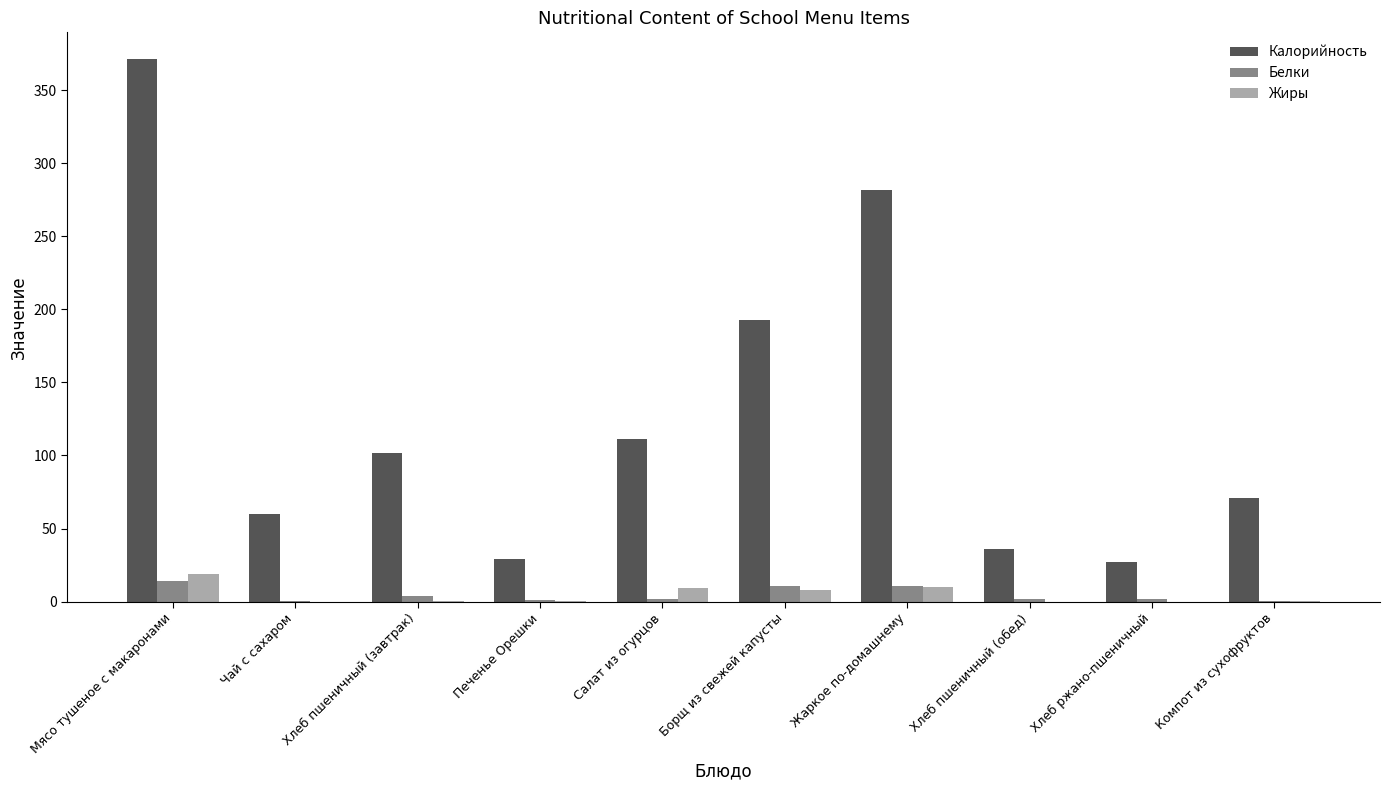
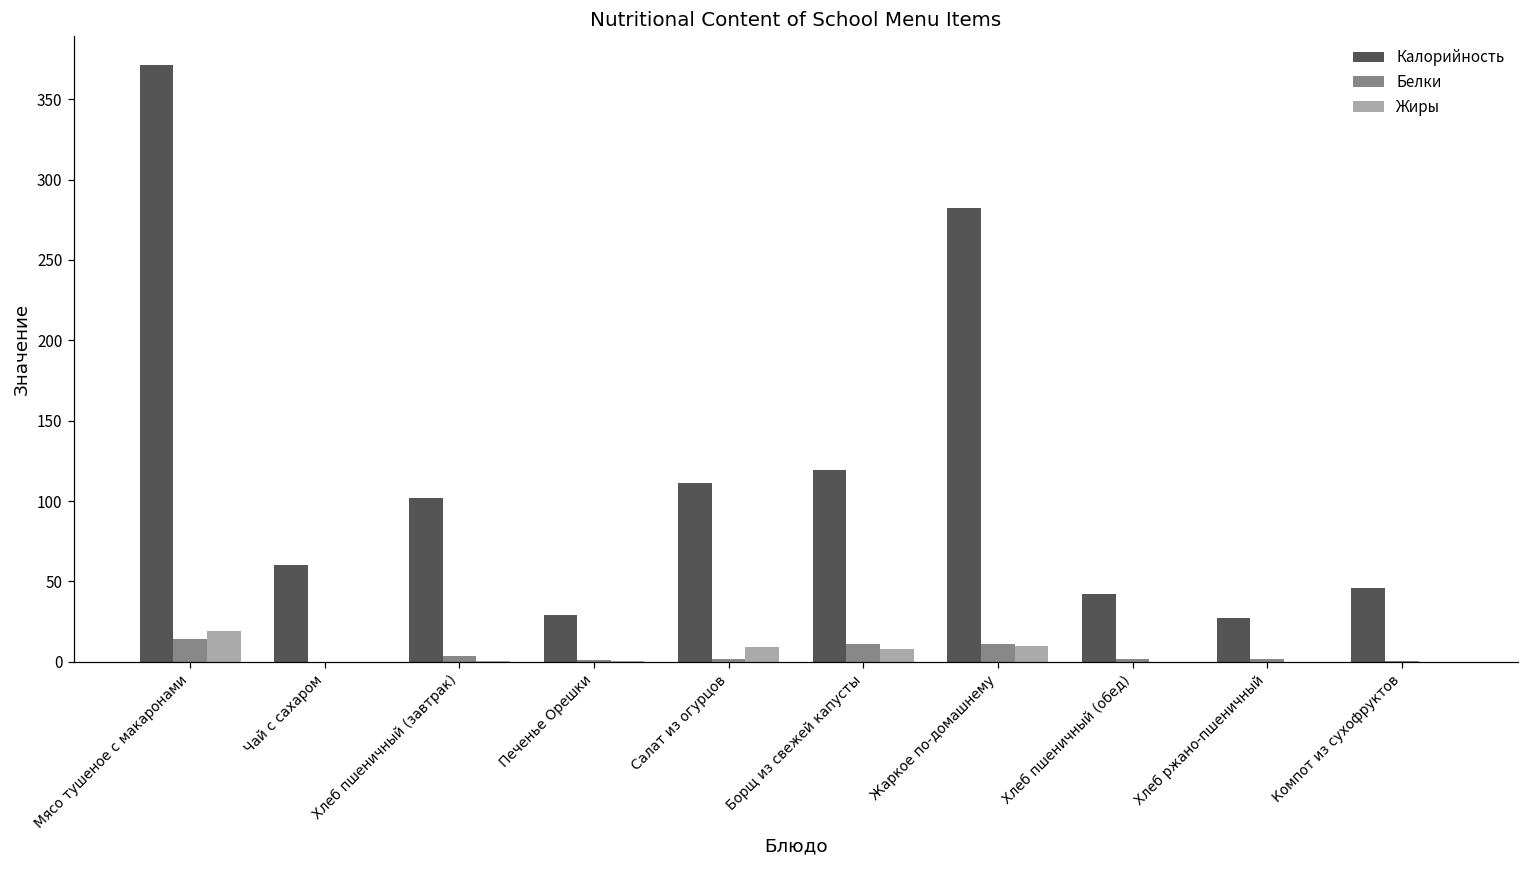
Калорийность, Борщ из свежей капусты: 193 -> 119
Калорийность, Хлеб пшеничный (обед): 36 -> 42
Калорийность, Компот из сухофруктов: 71 -> 46
